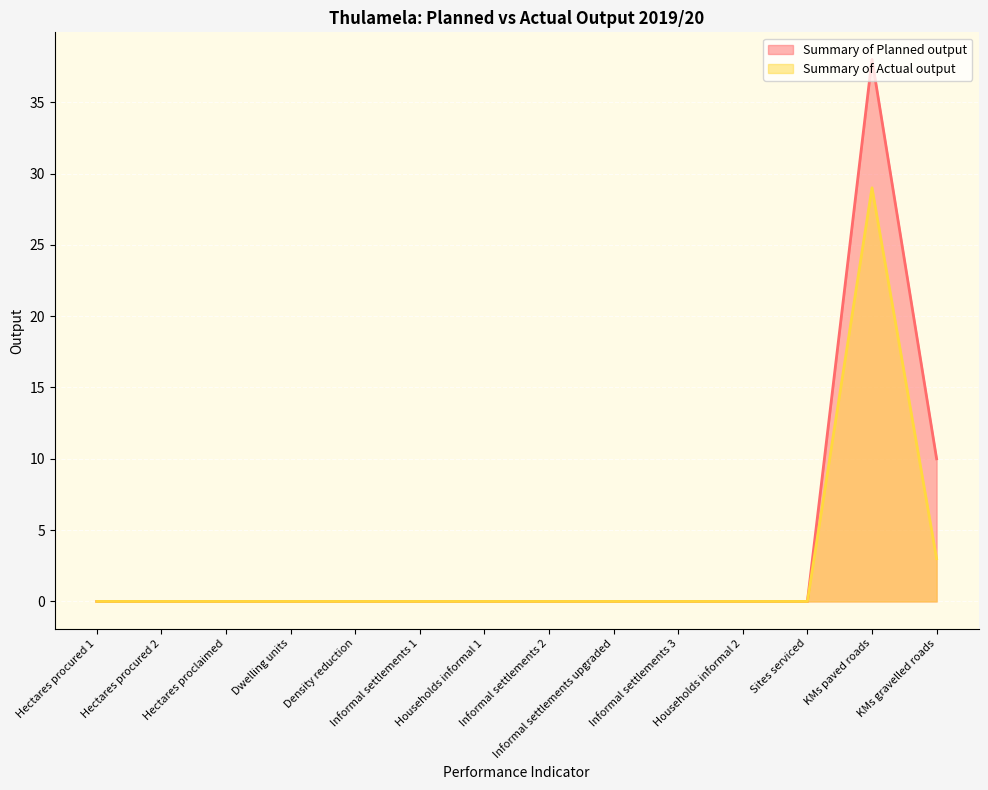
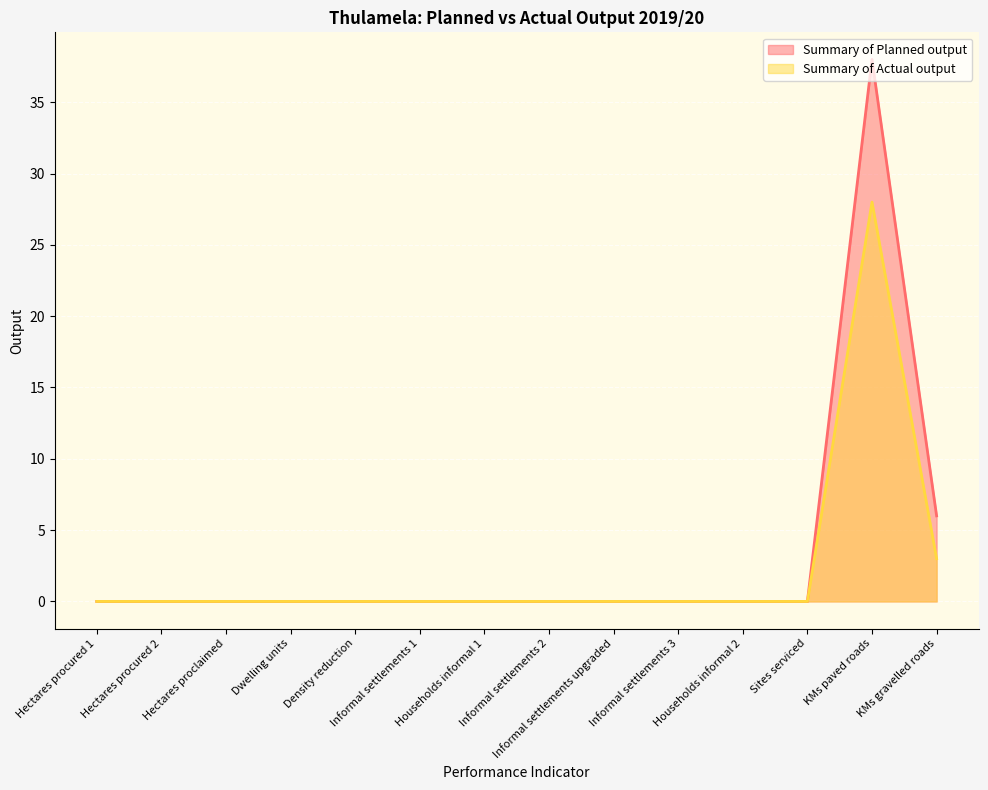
Summary of Actual output, KMs paved roads: 29 -> 28
Summary of Planned output, KMs gravelled roads: 10 -> 6
